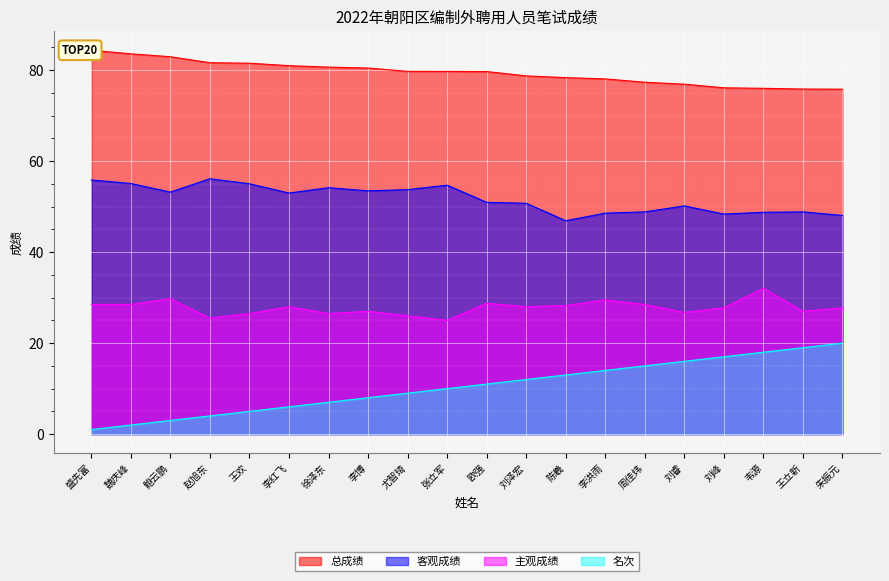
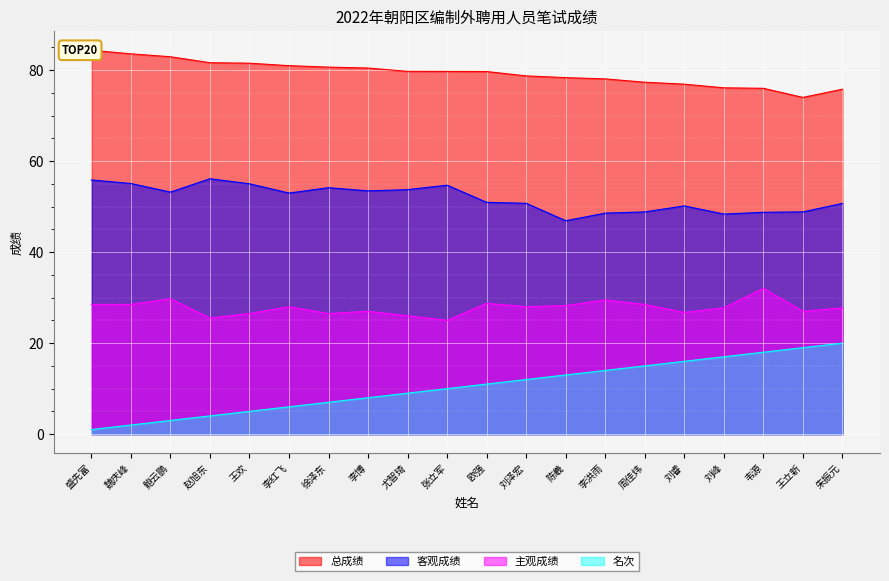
总成绩, 王立新: 76 -> 74
客观成绩, 朱振元: 48 -> 51
